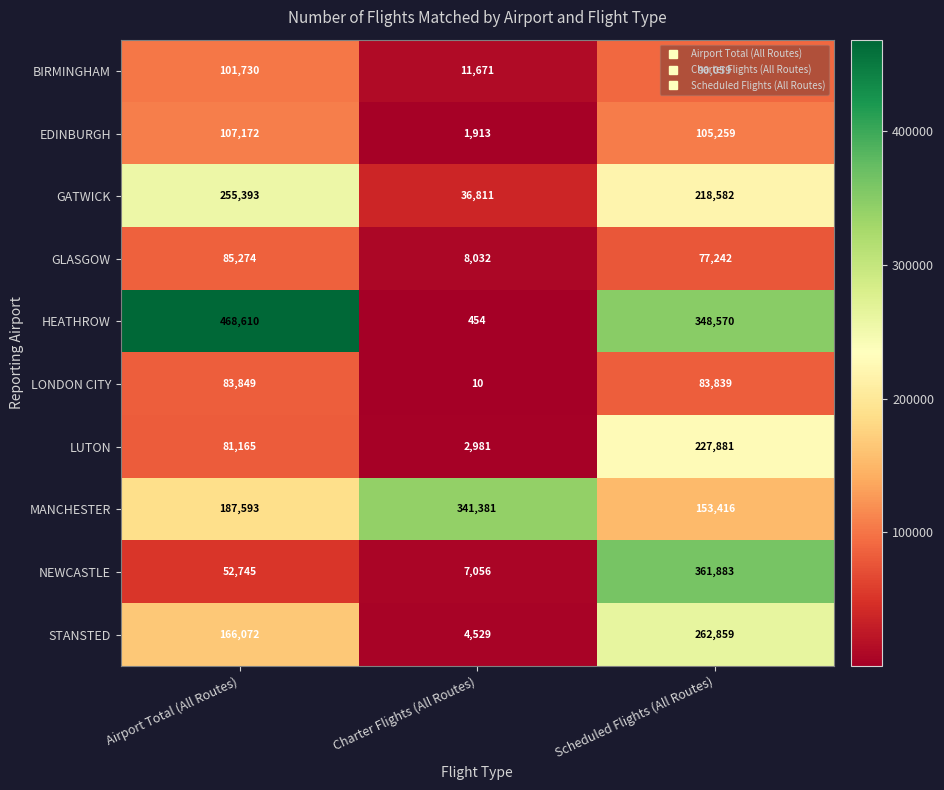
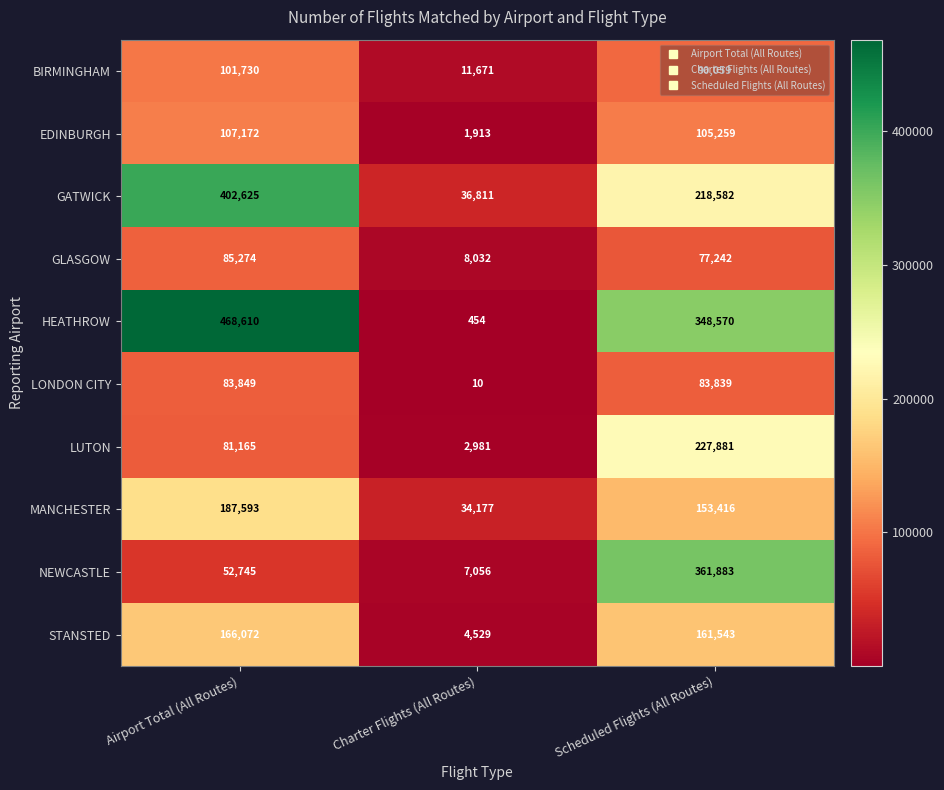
GATWICK, Airport Total (All Routes): 255,393 -> 402,625
MANCHESTER, Charter Flights (All Routes): 341,381 -> 34,177
STANSTED, Scheduled Flights (All Routes): 262,859 -> 161,543
